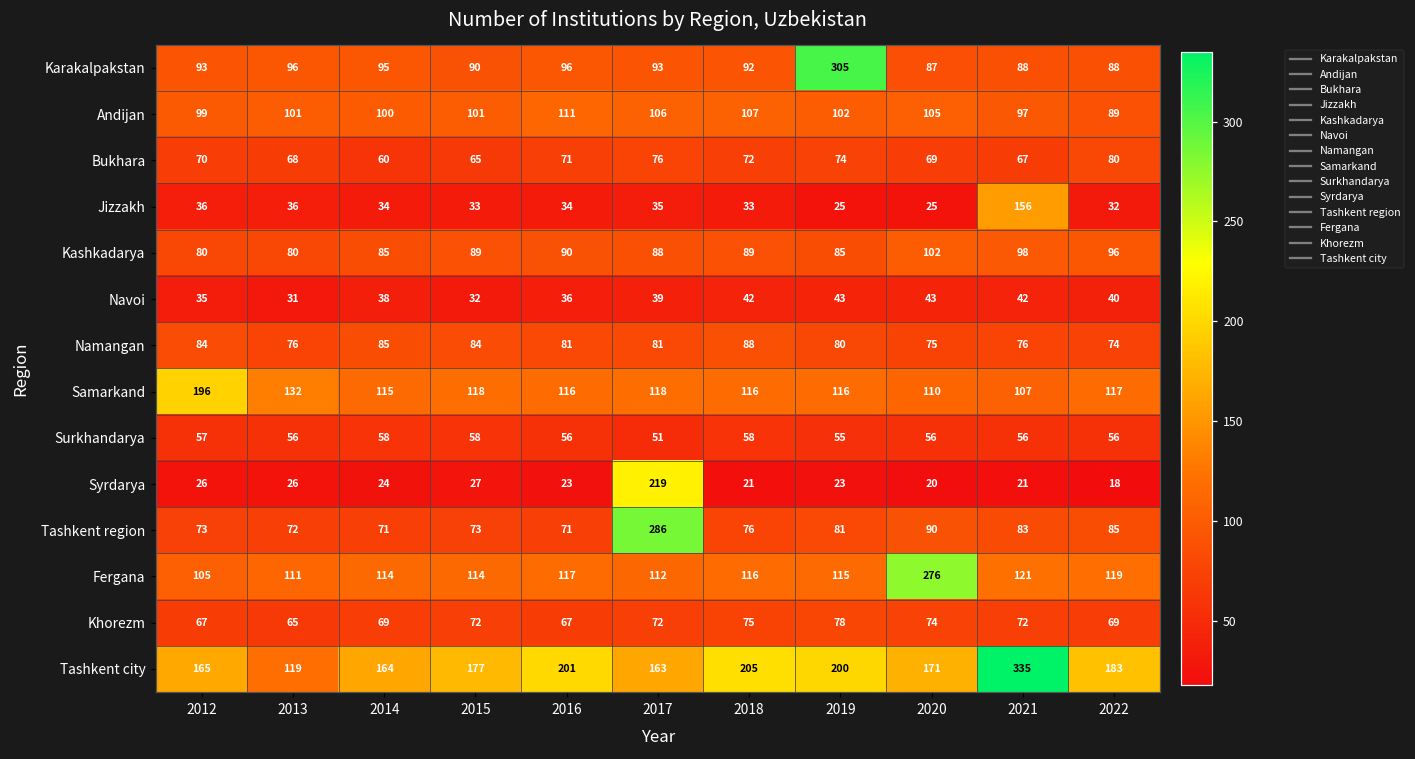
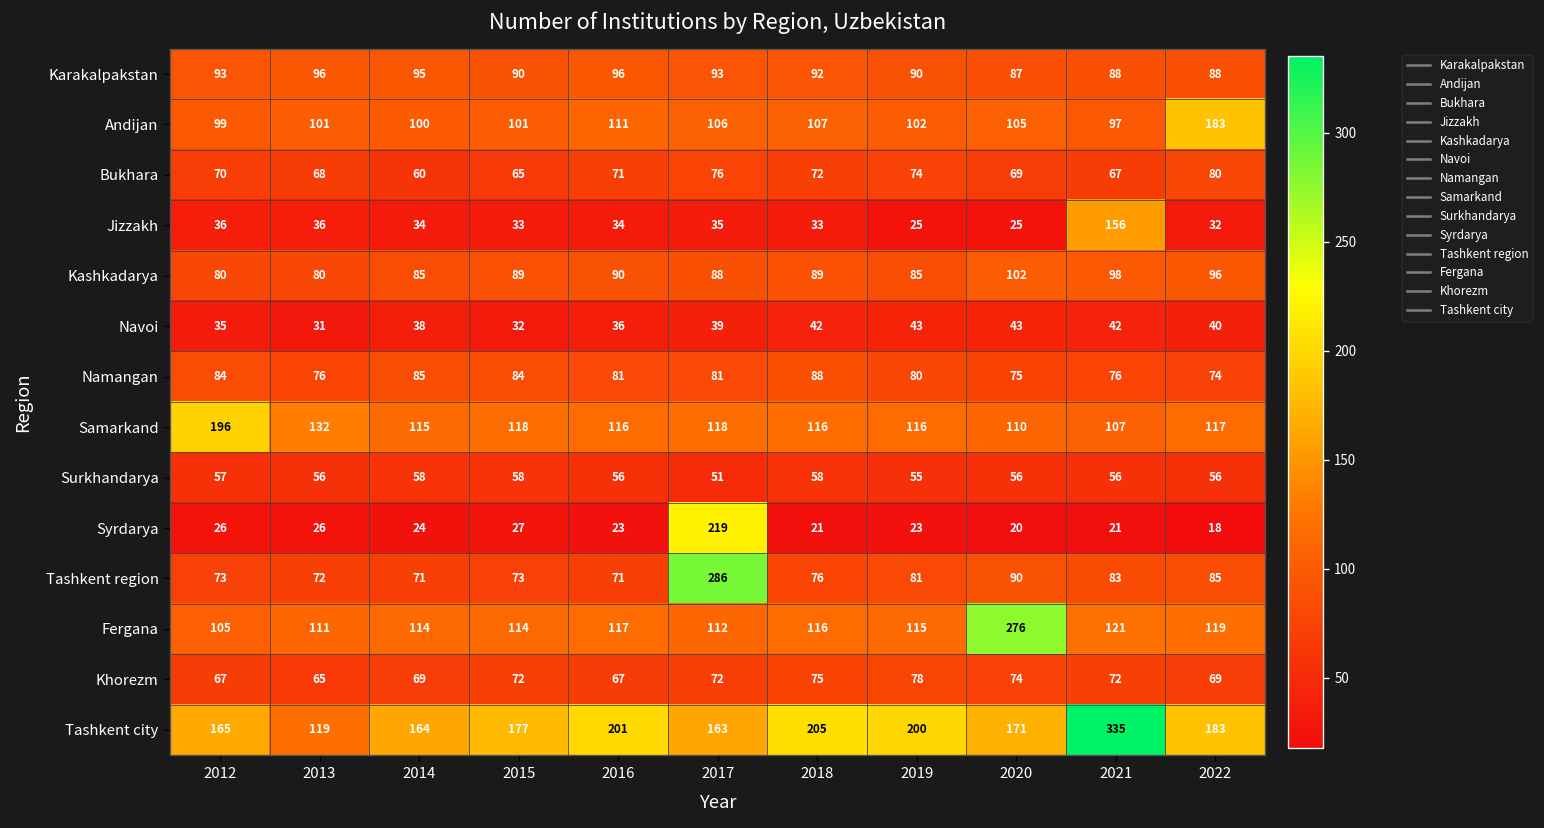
Karakalpakstan, 2019: 305 -> 90
Andijan, 2022: 89 -> 183
